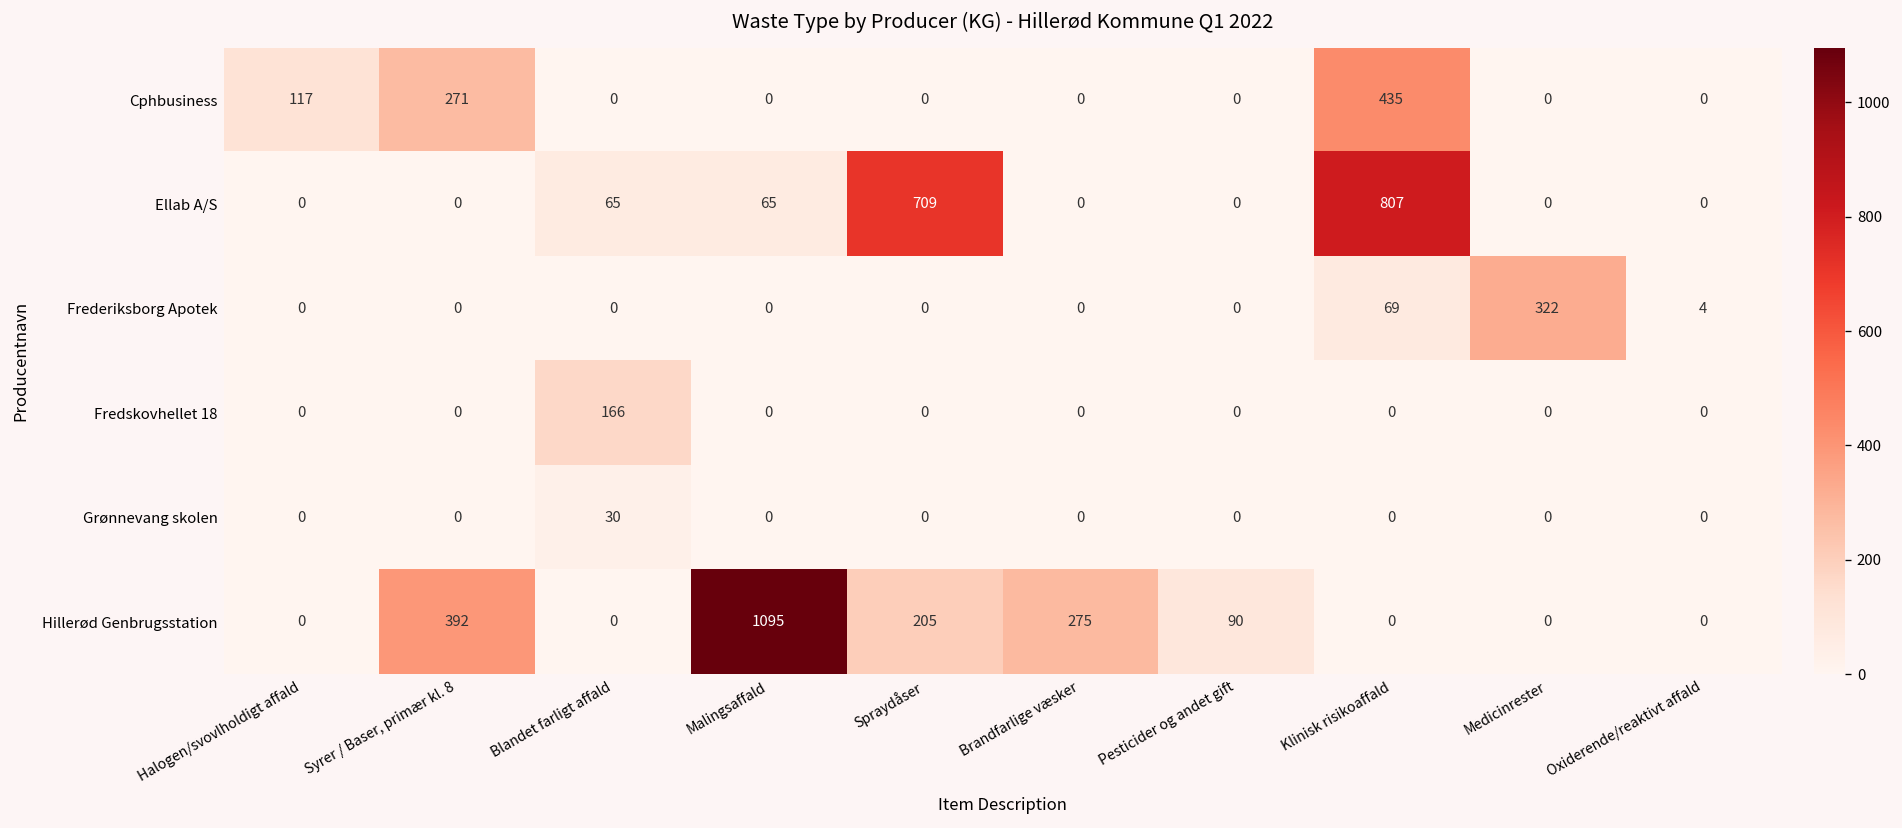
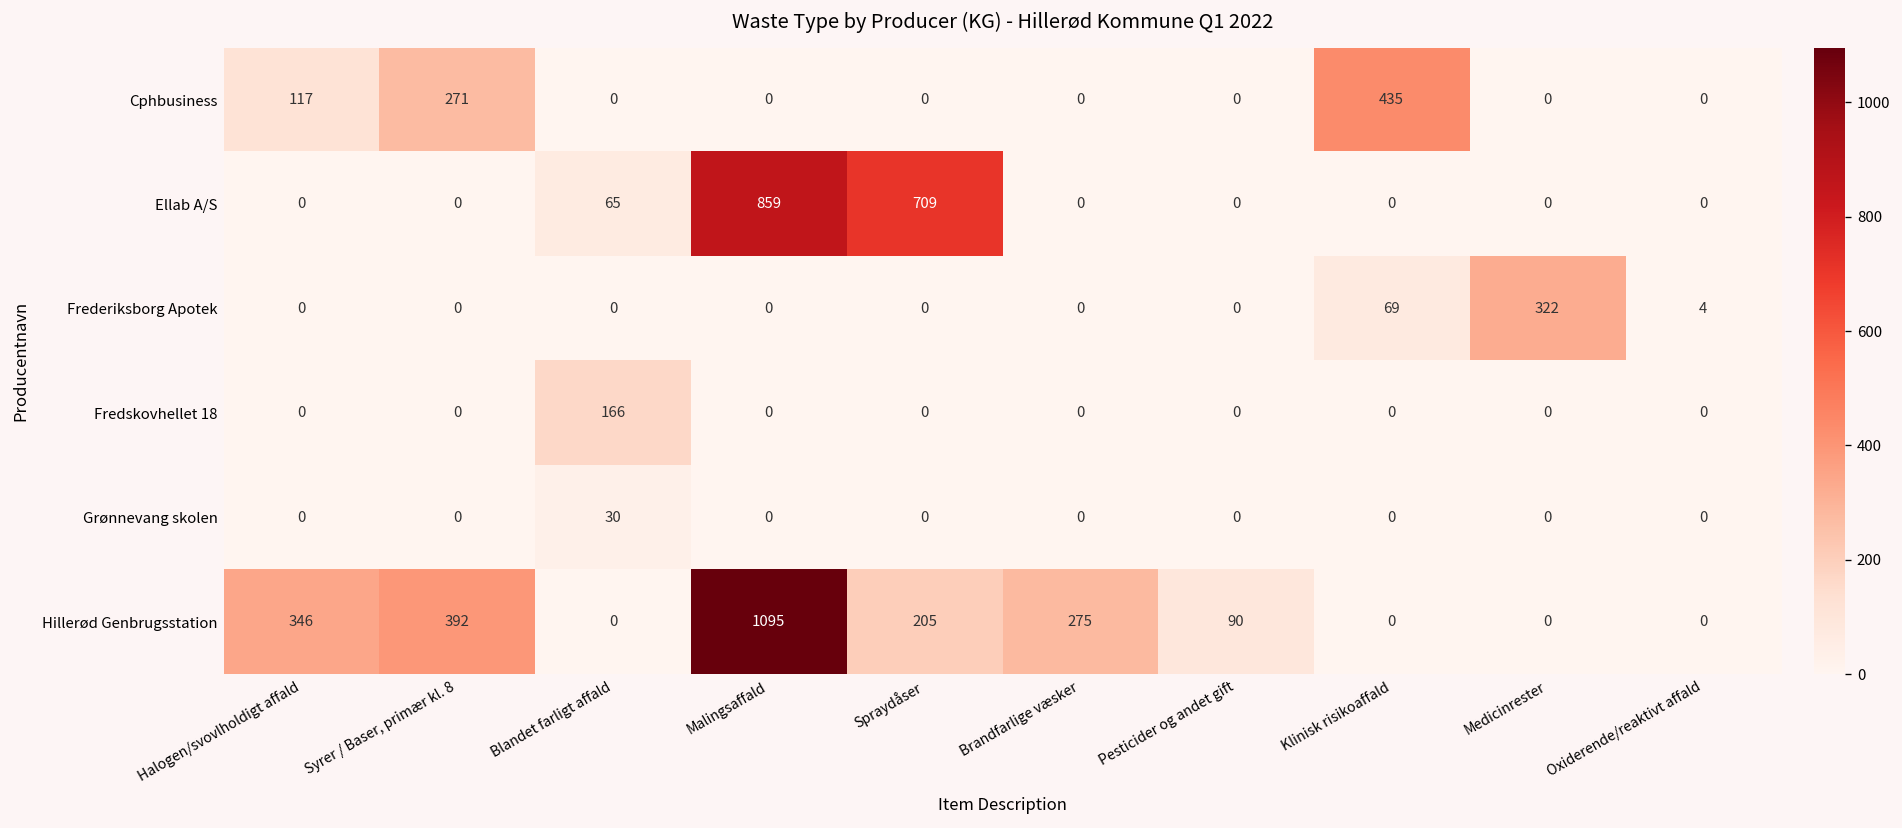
Ellab A/S, Malingsaffald: 65 -> 859
Ellab A/S, Klinisk risikoaffald: 807 -> 0
Hillerød Genbrugsstation, Halogen/svovlholdigt affald: 0 -> 346
